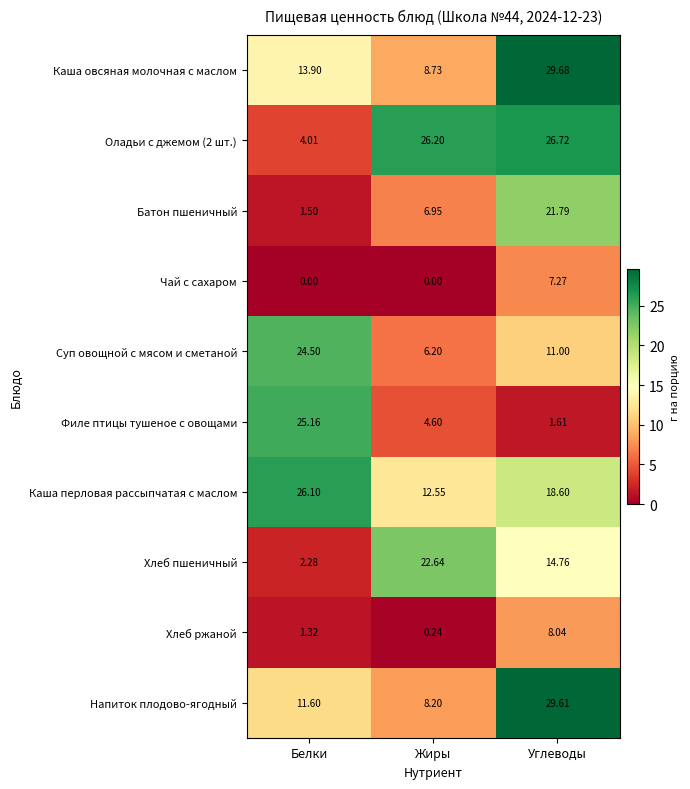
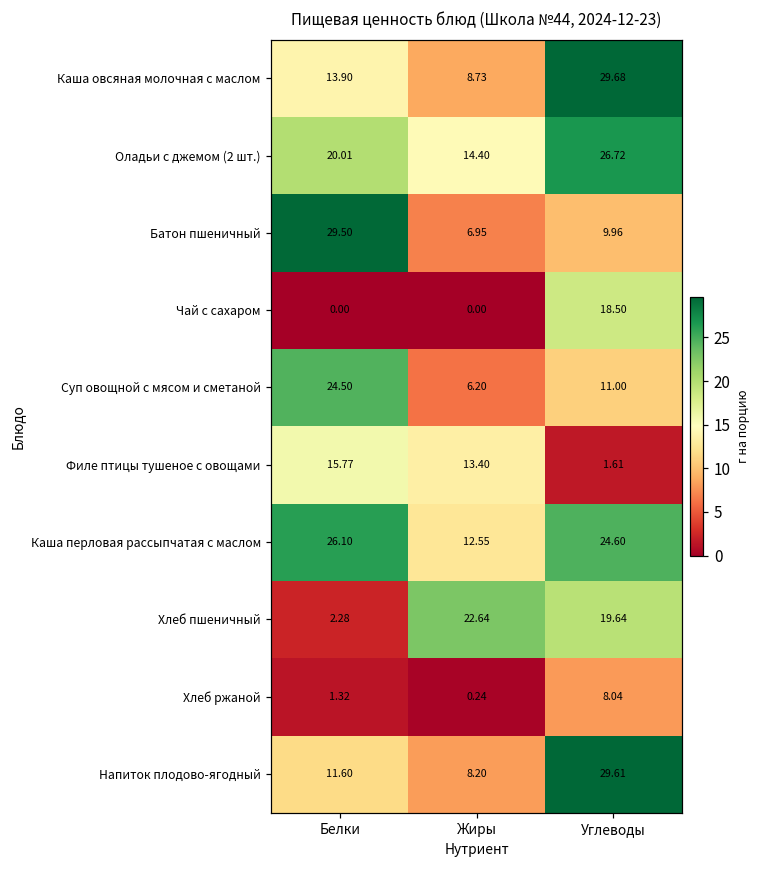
Оладьи с джемом (2 шт.), Белки: 4.01 -> 20.01
Оладьи с джемом (2 шт.), Жиры: 26.20 -> 14.40
Батон пшеничный, Белки: 1.50 -> 29.50
Батон пшеничный, Углеводы: 21.79 -> 9.96
Чай с сахаром, Углеводы: 7.27 -> 18.50
Филе птицы тушеное с овощами, Белки: 25.16 -> 15.77
Филе птицы тушеное с овощами, Жиры: 4.60 -> 13.40
Каша перловая рассыпчатая с маслом, Углеводы: 18.60 -> 24.60
Хлеб пшеничный, Углеводы: 14.76 -> 19.64
